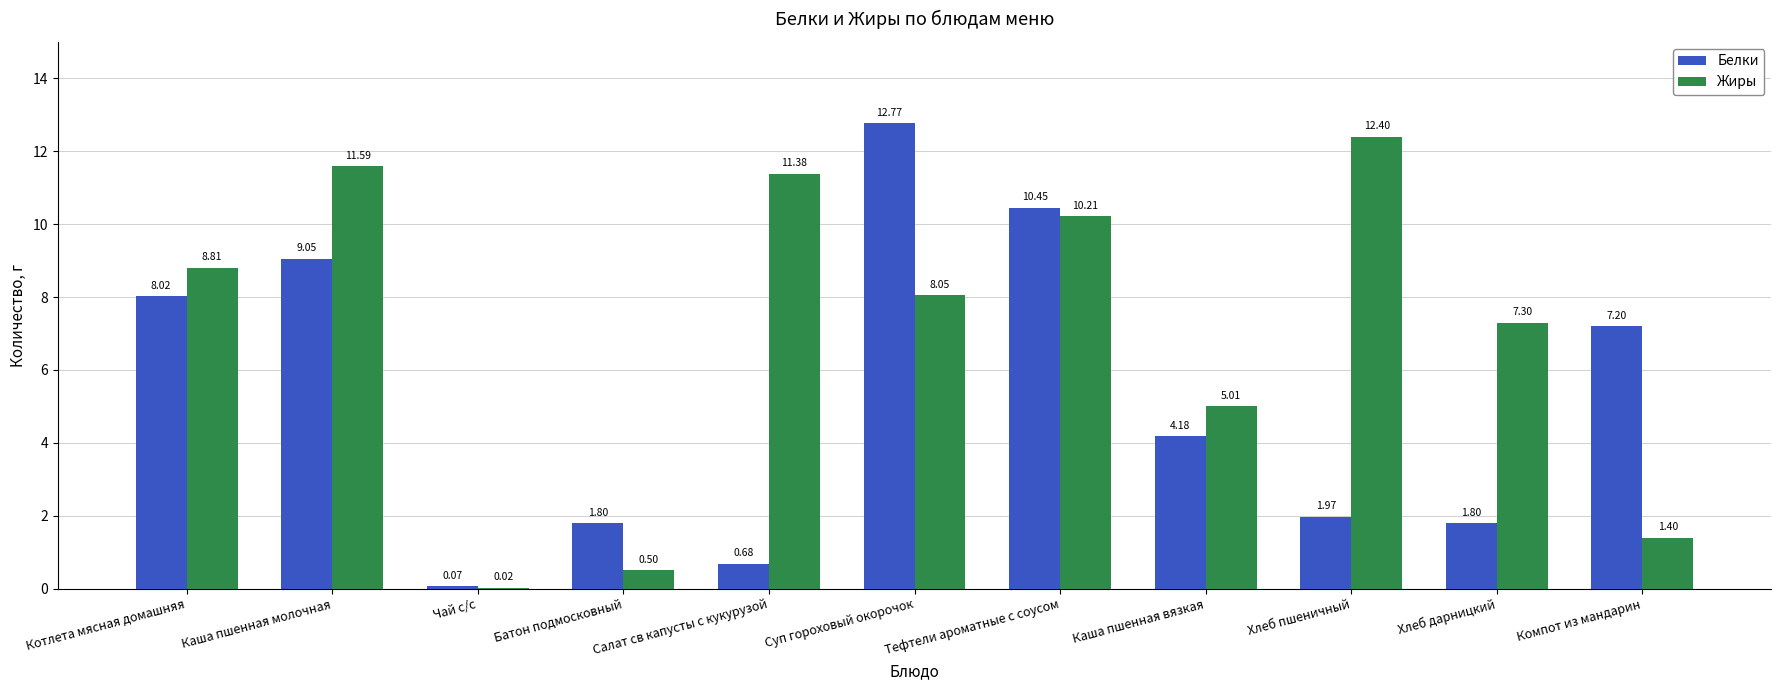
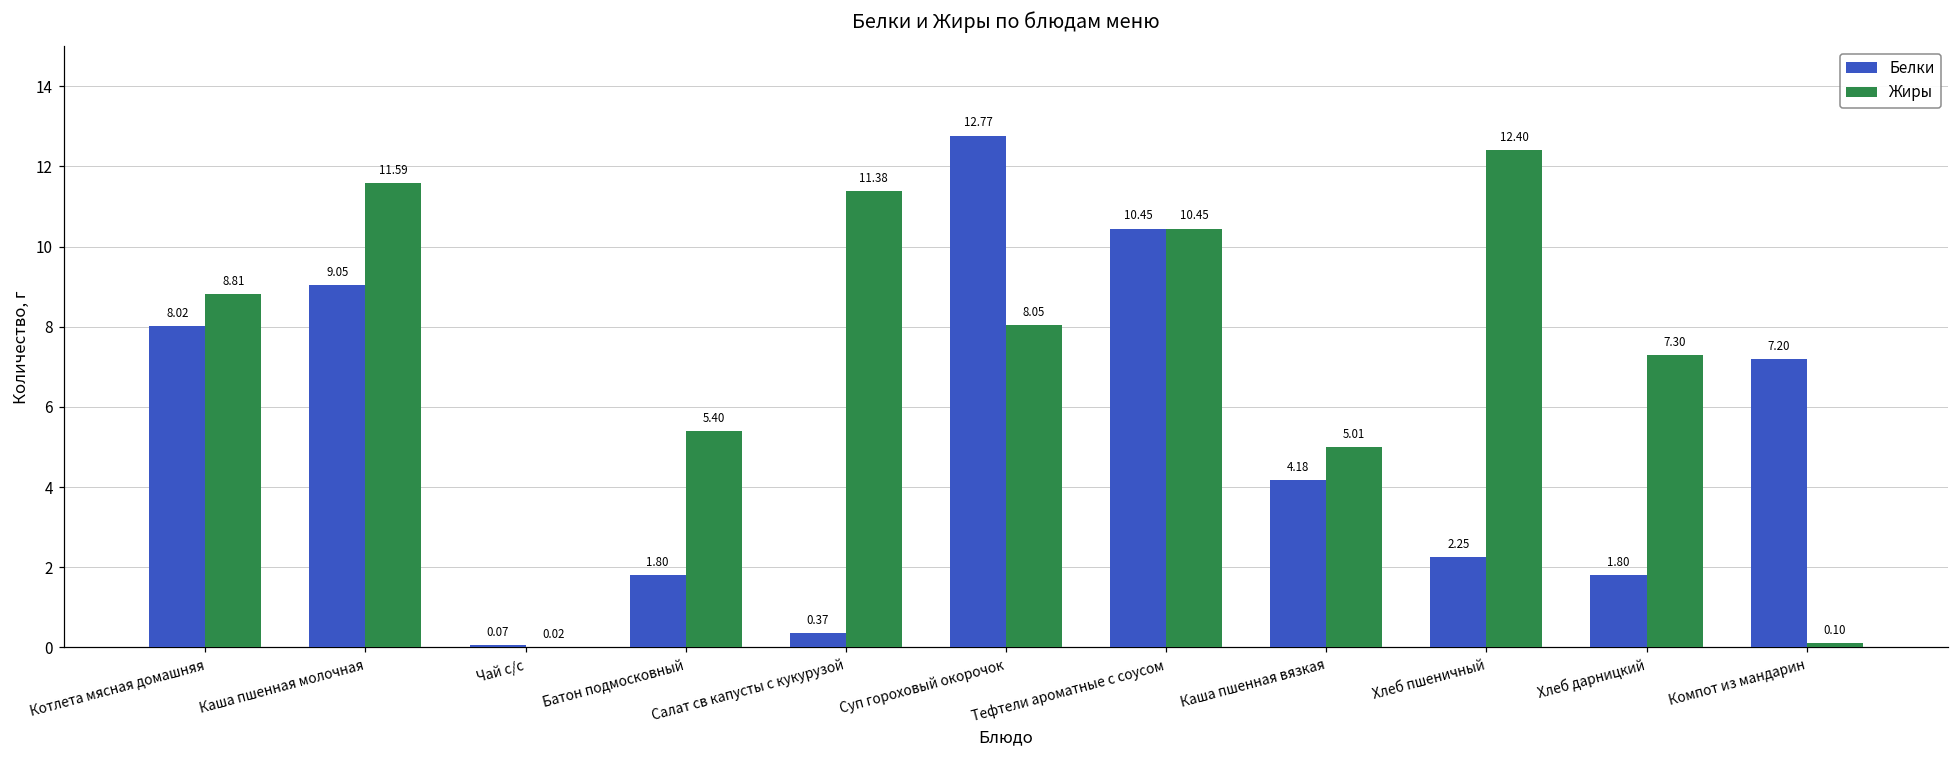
Жиры, Батон подмосковный: 0.50 -> 5.40
Белки, Салат св капусты с кукурузой: 0.68 -> 0.37
Жиры, Тефтели ароматные с соусом: 10.21 -> 10.45
Белки, Хлеб пшеничный: 1.97 -> 2.25
Жиры, Компот из мандарин: 1.40 -> 0.10
